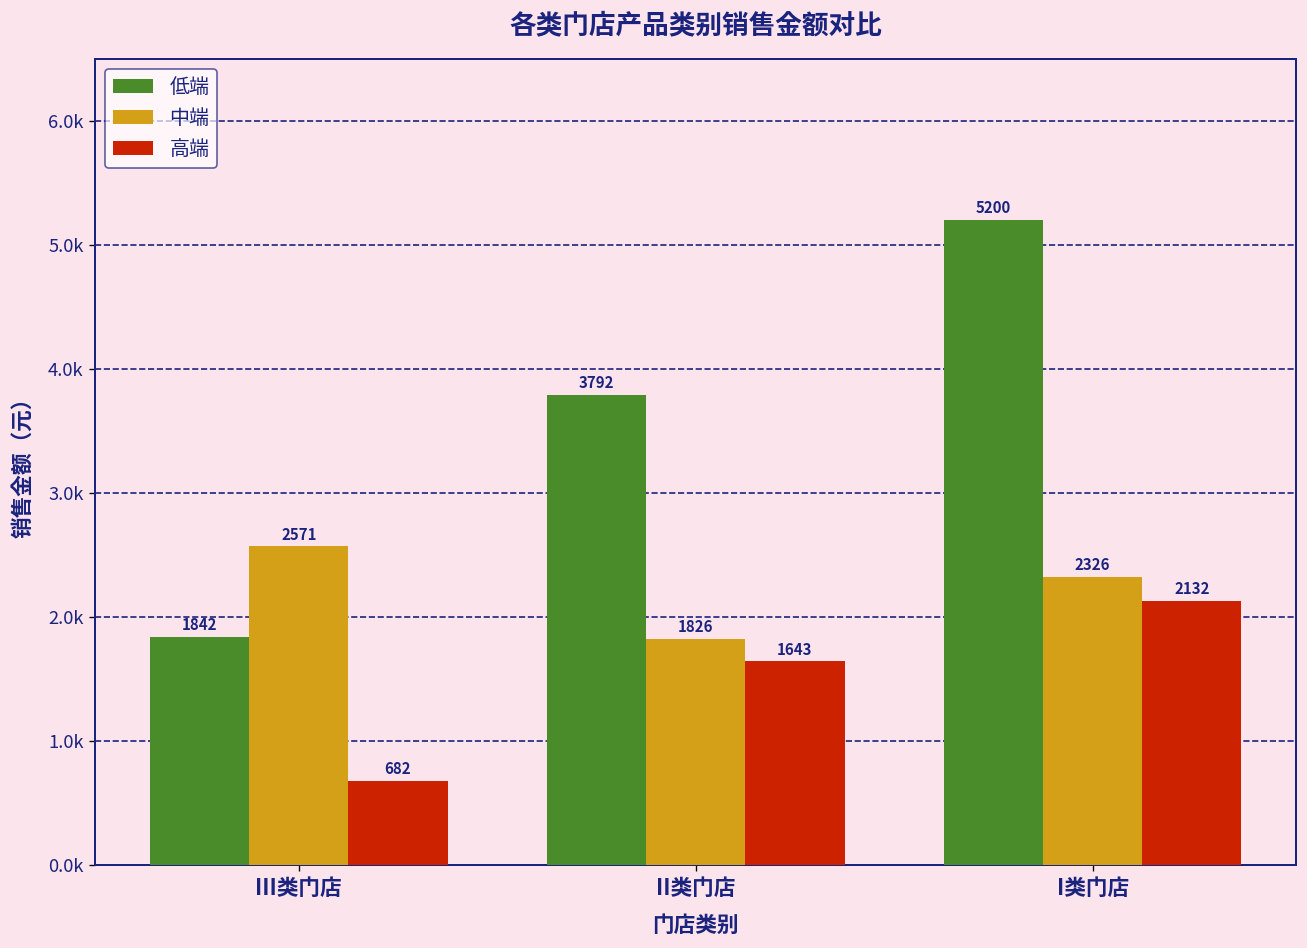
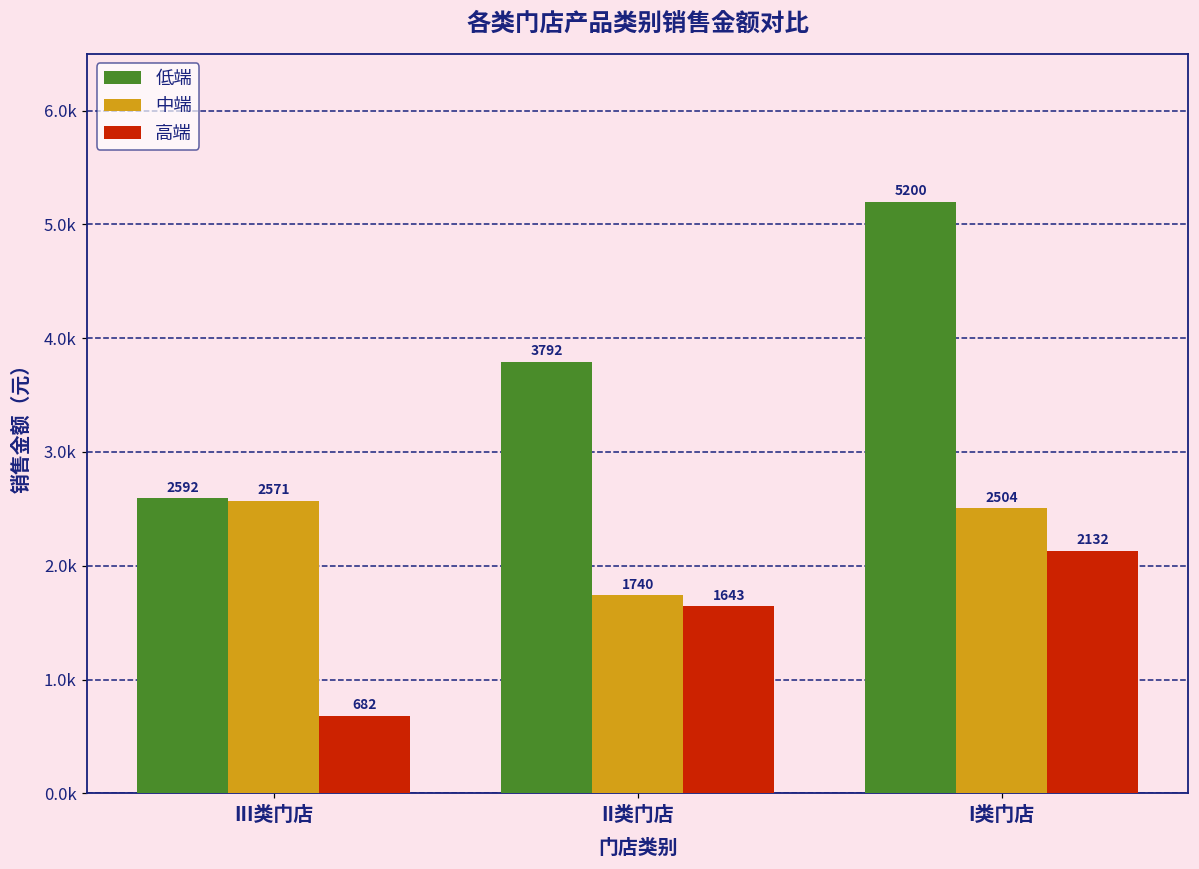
低端, III类门店: 1842 -> 2592
中端, II类门店: 1826 -> 1740
中端, I类门店: 2326 -> 2504
